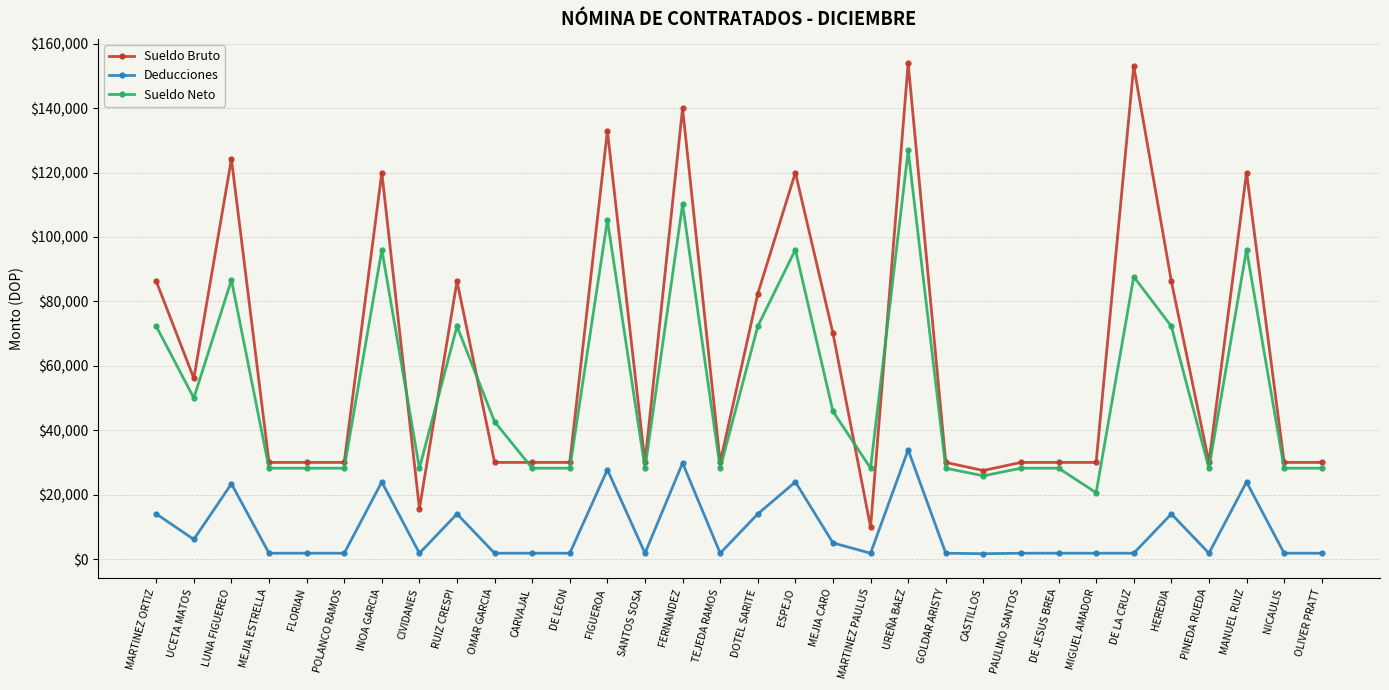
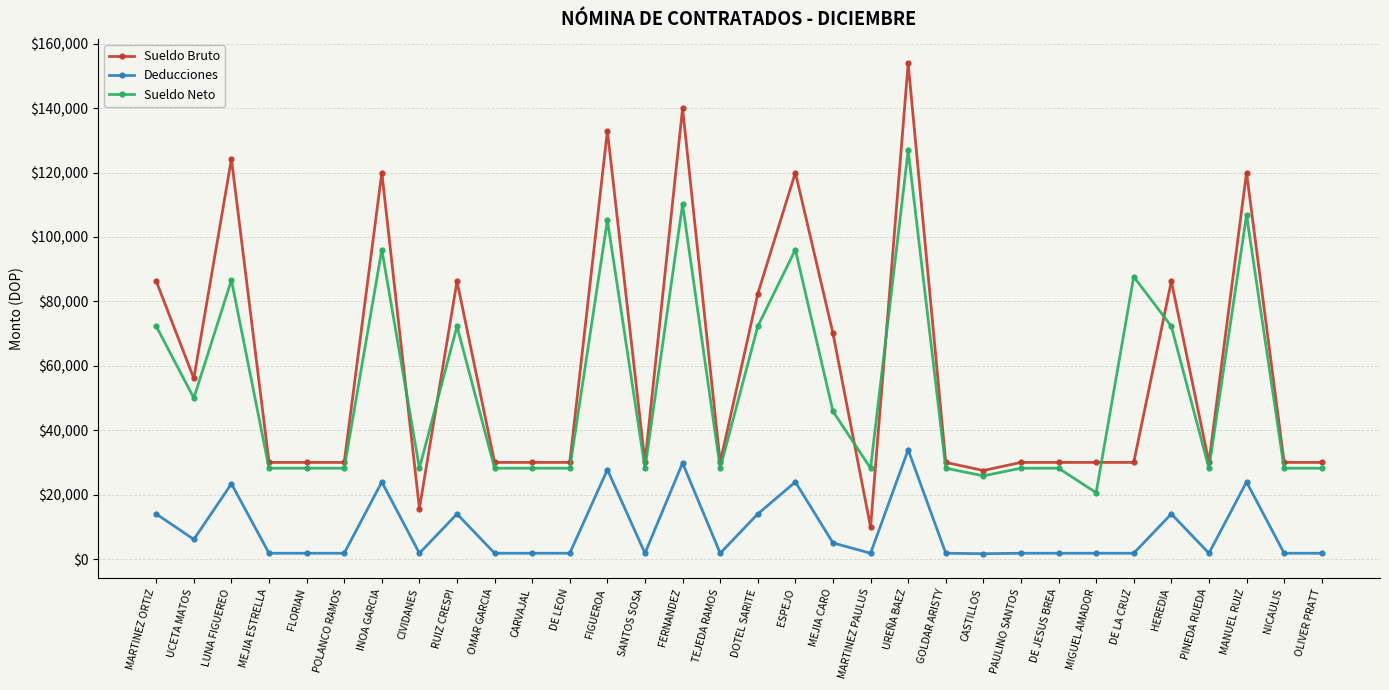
Sueldo Neto, OMAR GARCIA: $43,000 -> $28,000
Sueldo Bruto, DE LA CRUZ: $153,000 -> $30,000
Sueldo Neto, MANUEL RUIZ: $96,000 -> $107,000
